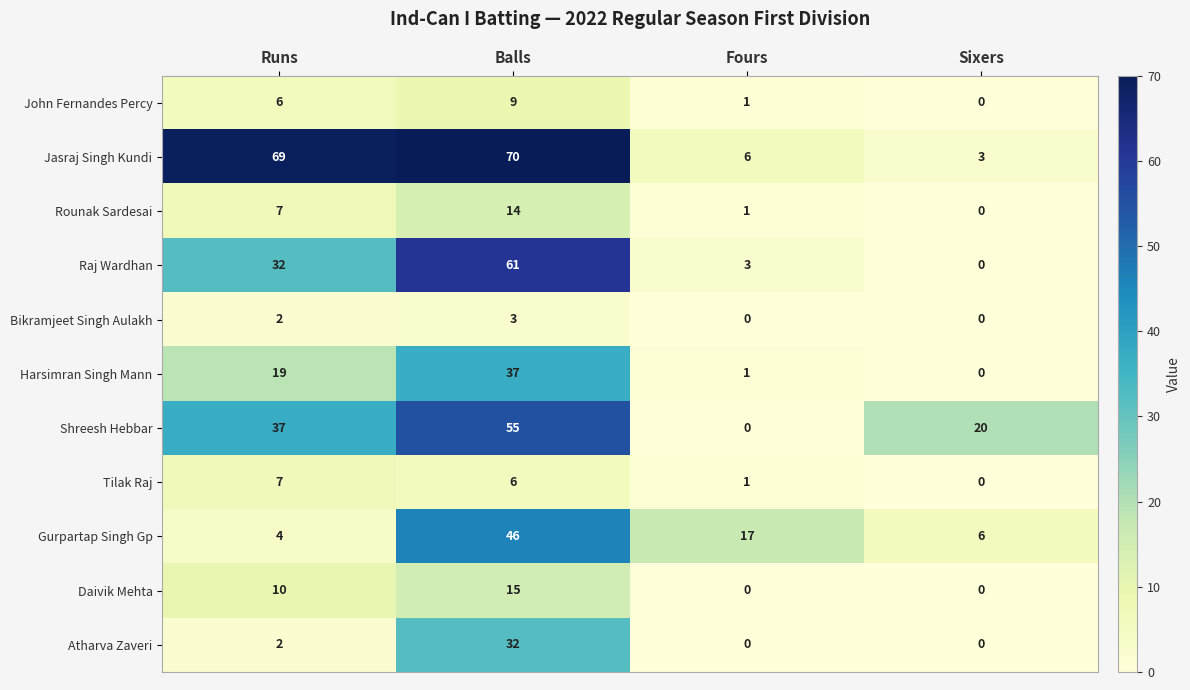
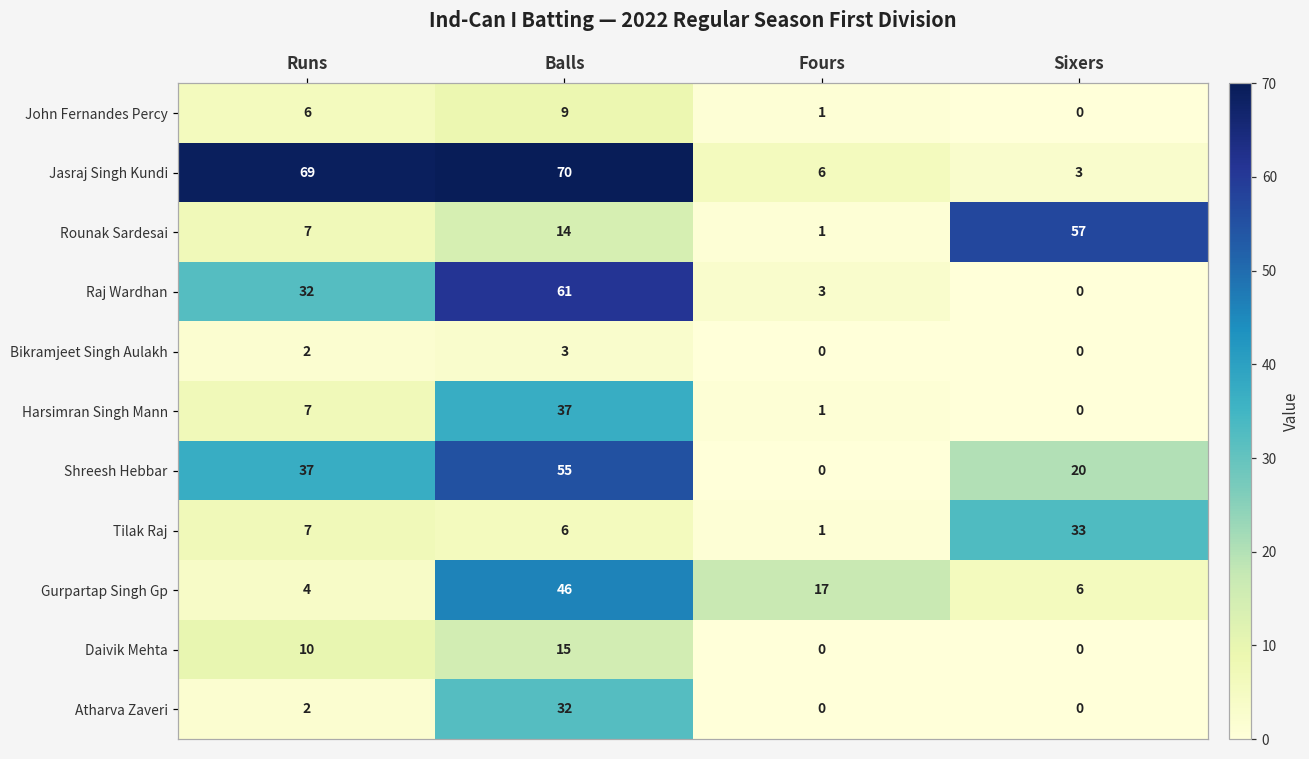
Rounak Sardesai, Sixers: 0 -> 57
Harsimran Singh Mann, Runs: 19 -> 7
Tilak Raj, Sixers: 0 -> 33
